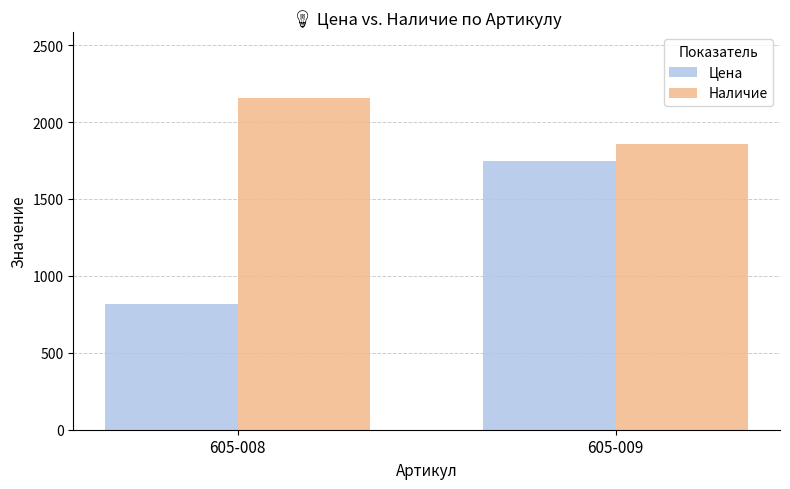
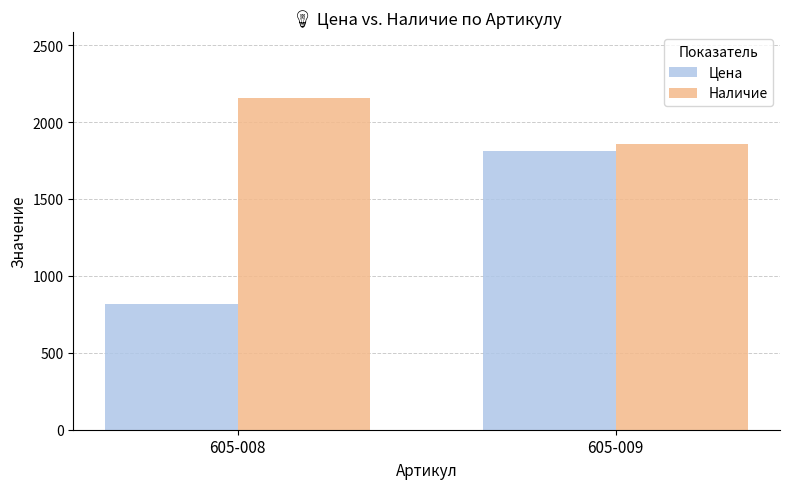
Цена, 605-009: 1750 -> 1810
